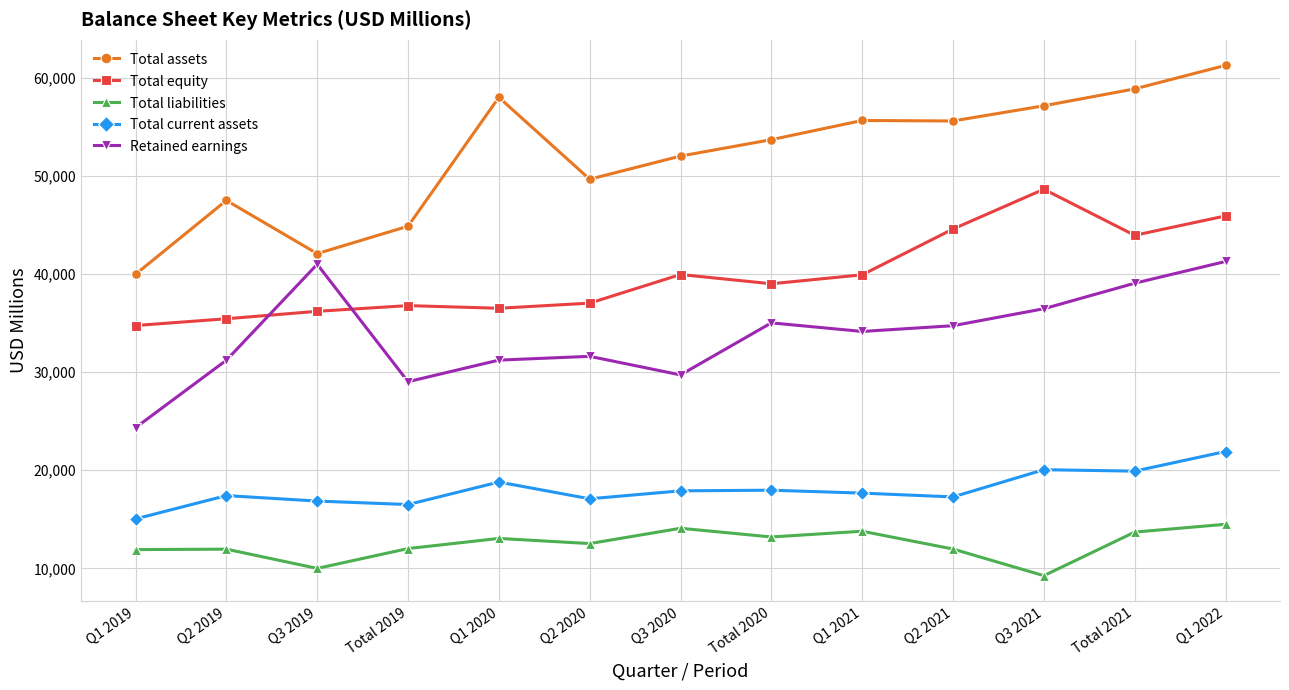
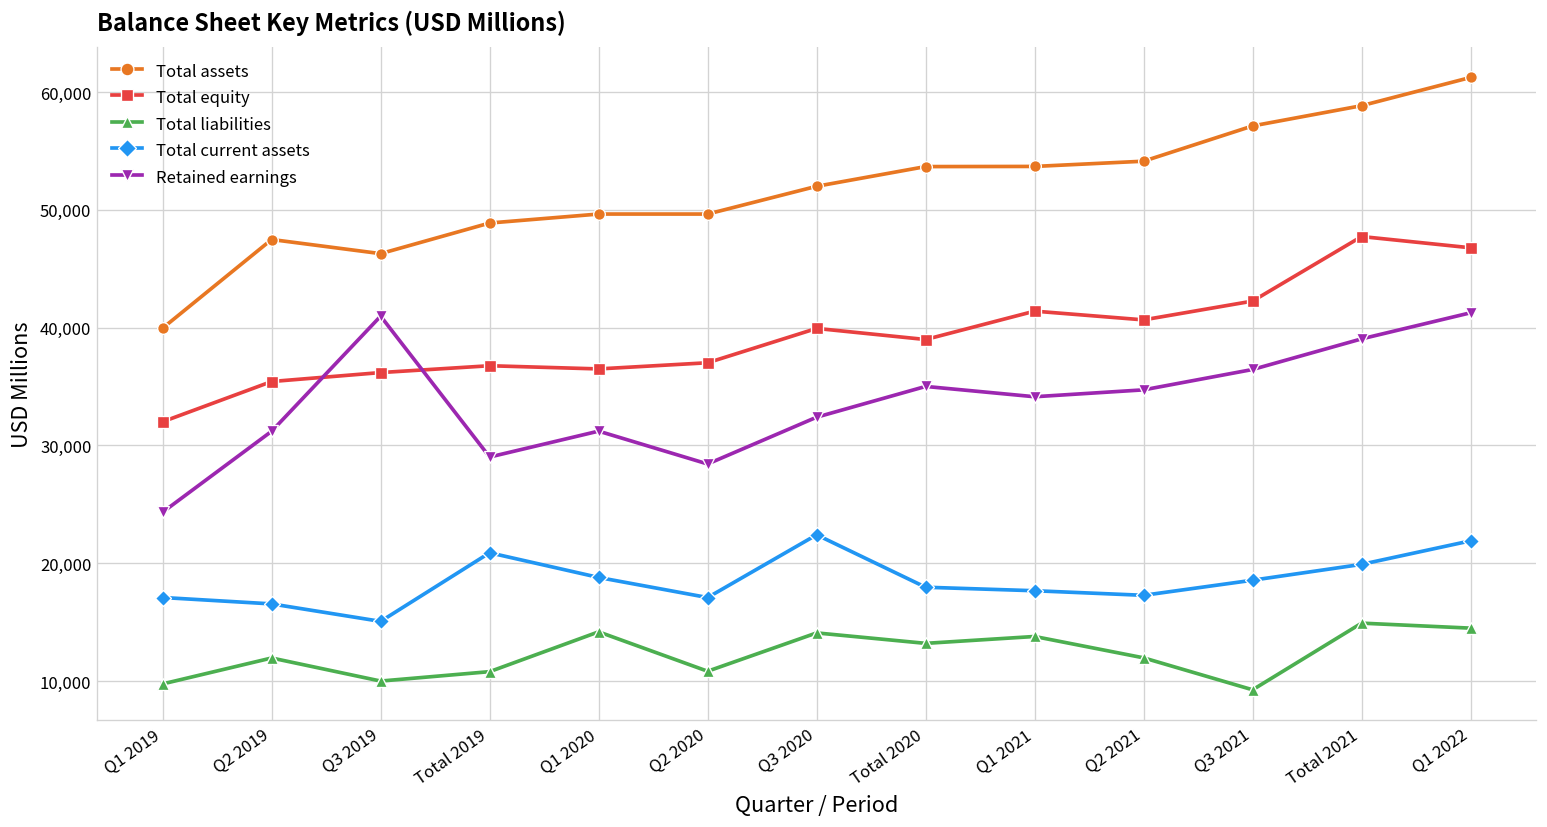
Total equity, Q1 2019: 35,000 -> 32,000
Total liabilities, Q1 2019: 12,000 -> 10,000
Total current assets, Q1 2019: 15,000 -> 17,000
Total current assets, Q2 2019: 17,400 -> 16,600
Total assets, Q3 2019: 42,000 -> 46,000
Total current assets, Q3 2019: 17,000 -> 15,000
Total assets, Total 2019: 45,000 -> 49,000
Total liabilities, Total 2019: 12,000 -> 11,000
Total current assets, Total 2019: 17,000 -> 21,000
Total assets, Q1 2020: 58,000 -> 50,000
Total liabilities, Q1 2020: 13,000 -> 14,000
Total liabilities, Q2 2020: 13,000 -> 11,000
Retained earnings, Q2 2020: 32,000 -> 28,000
Total current assets, Q3 2020: 18,000 -> 22,000
Retained earnings, Q3 2020: 30,000 -> 32,000
Total assets, Q1 2021: 56,000 -> 54,000
Total equity, Q1 2021: 40,000 -> 41,000
Total assets, Q2 2021: 56,000 -> 54,000
Total equity, Q2 2021: 45,000 -> 41,000
Total equity, Q3 2021: 49,000 -> 42,000
Total current assets, Q3 2021: 20,000 -> 19,000
Total equity, Total 2021: 44,000 -> 48,000
Total liabilities, Total 2021: 14,000 -> 15,000
Total equity, Q1 2022: 46,000 -> 47,000
